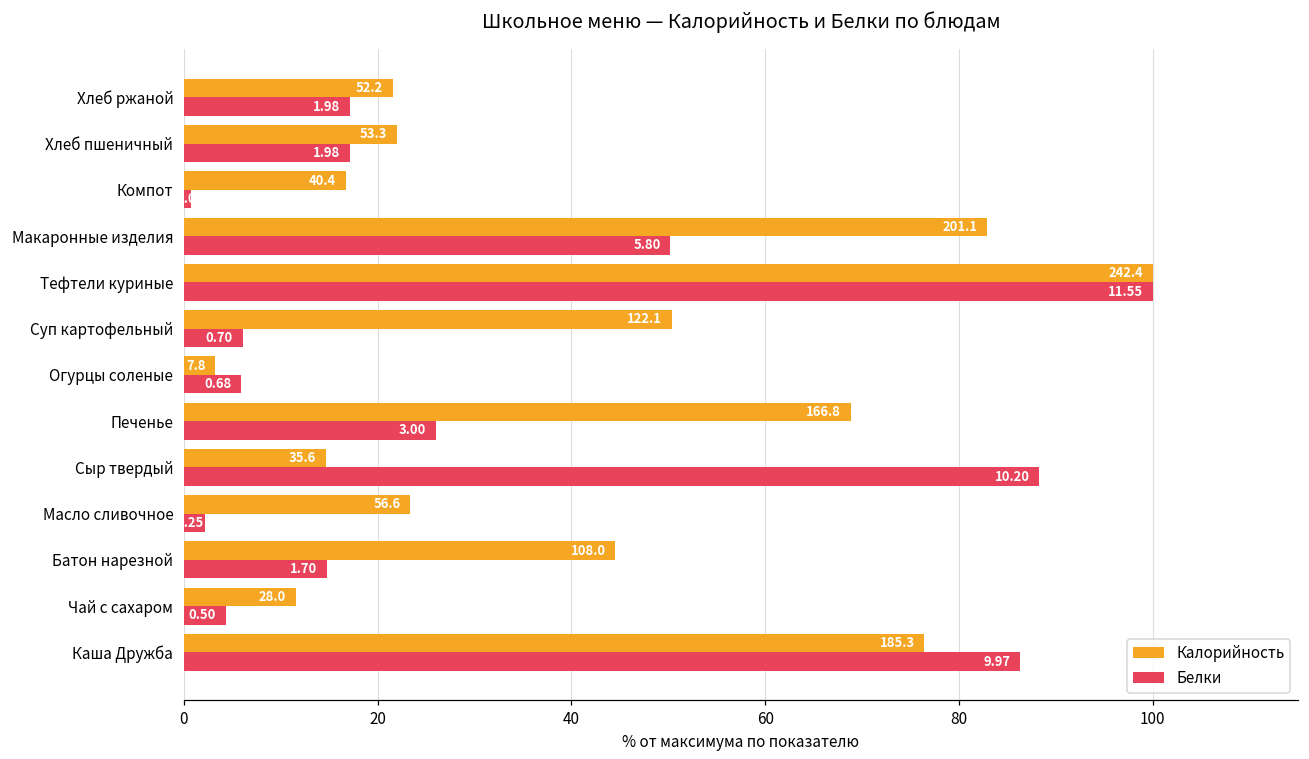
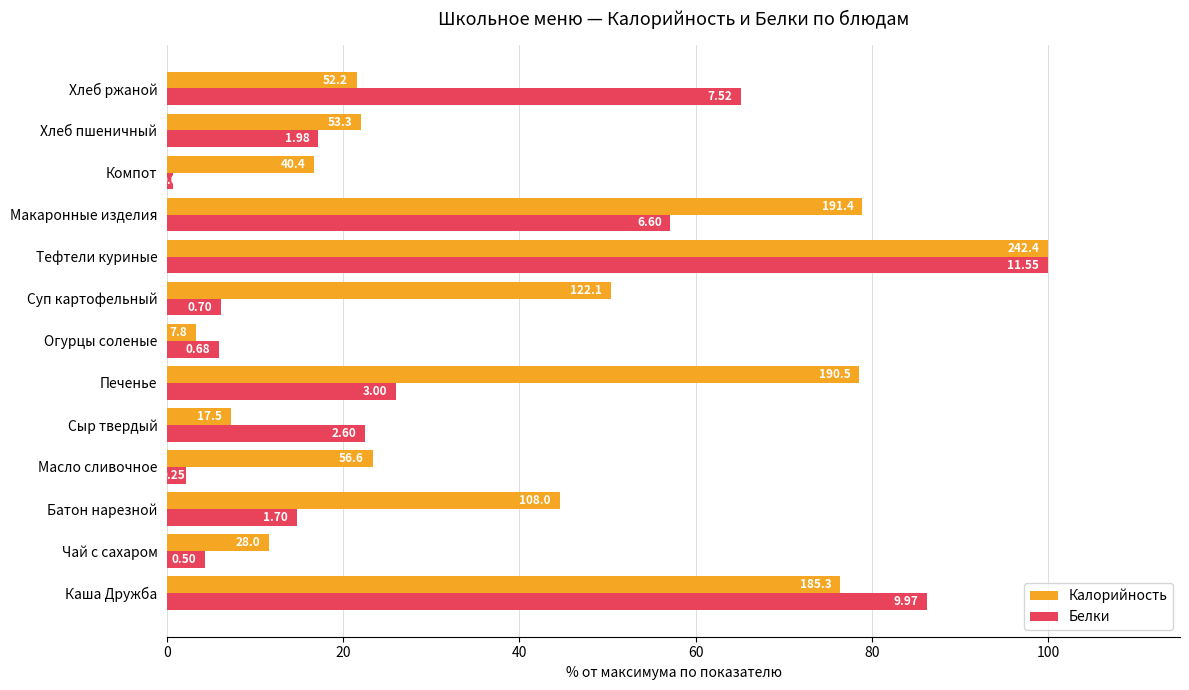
Белки, Хлеб ржаной: 1.98 -> 7.52
Калорийность, Макаронные изделия: 201.1 -> 191.4
Белки, Макаронные изделия: 5.80 -> 6.60
Калорийность, Печенье: 166.8 -> 190.5
Калорийность, Сыр твердый: 35.6 -> 17.5
Белки, Сыр твердый: 10.20 -> 2.60
